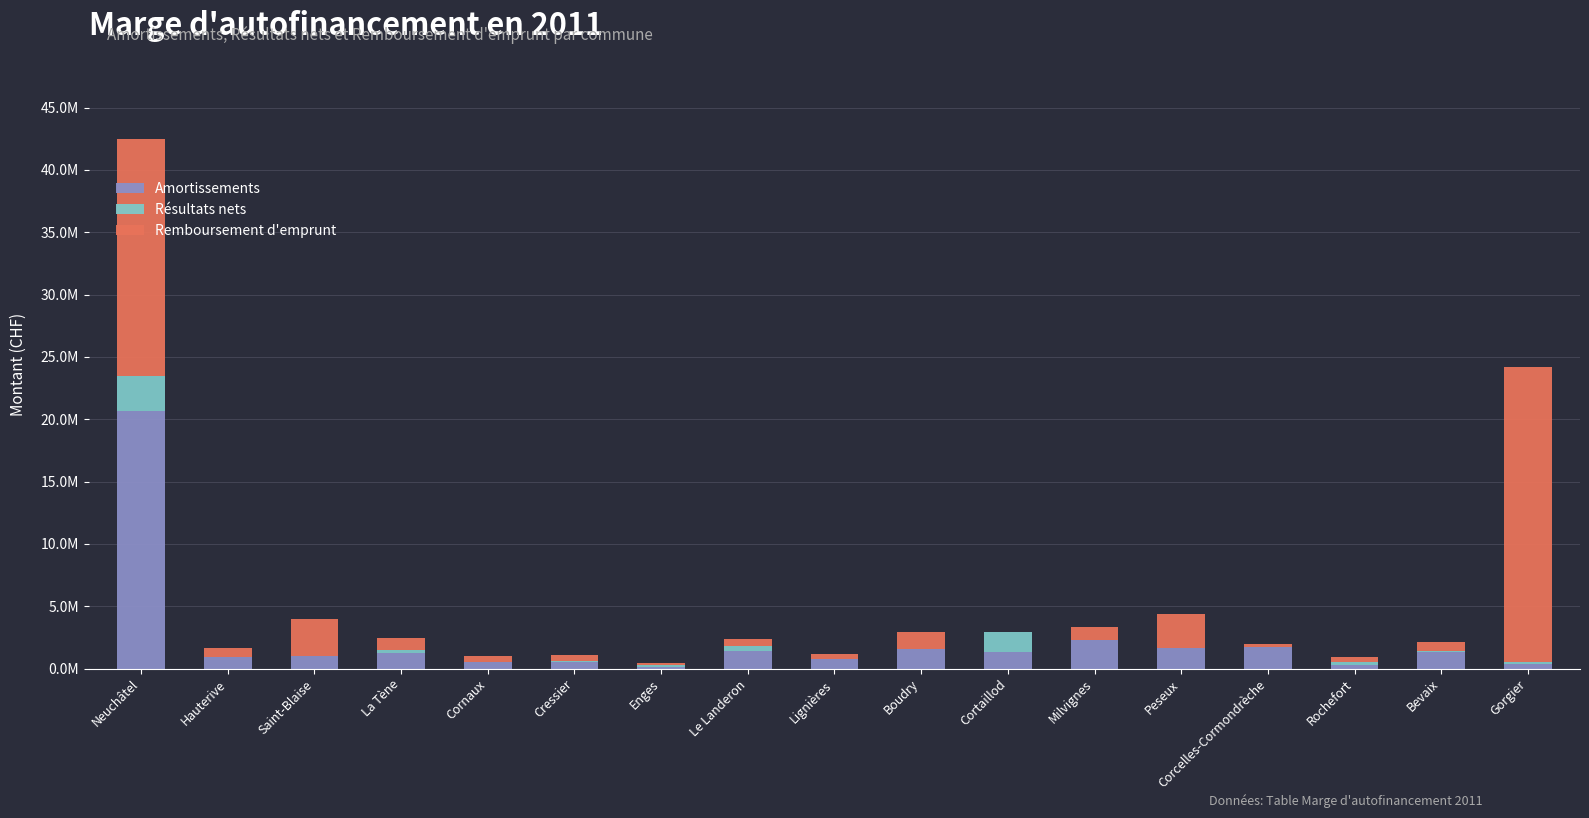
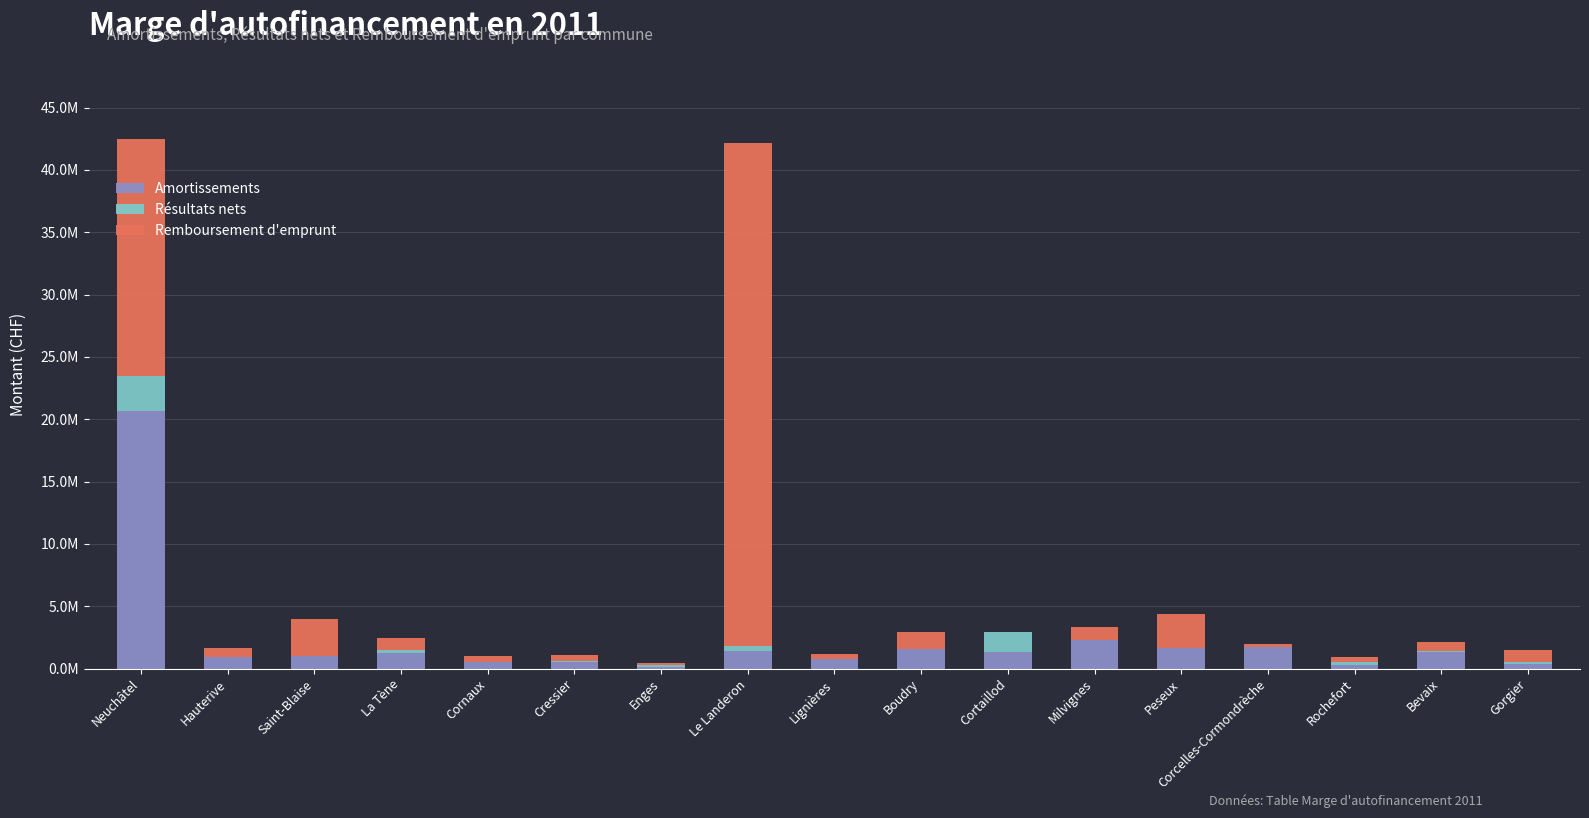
Remboursement d'emprunt, Le Landeron: 600000 -> 40300000
Remboursement d'emprunt, Gorgier: 23700000 -> 1000000
